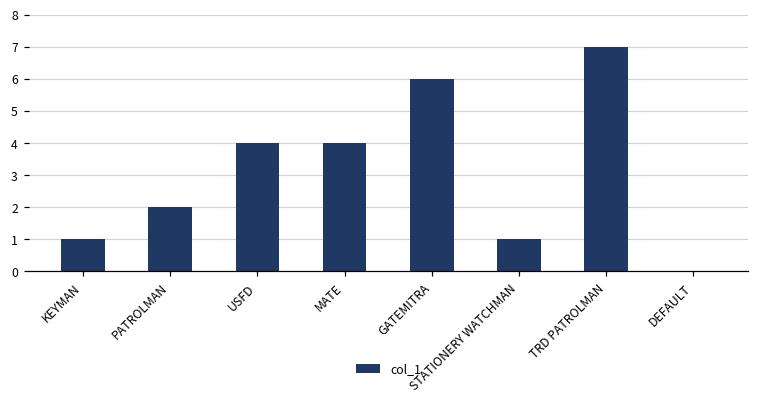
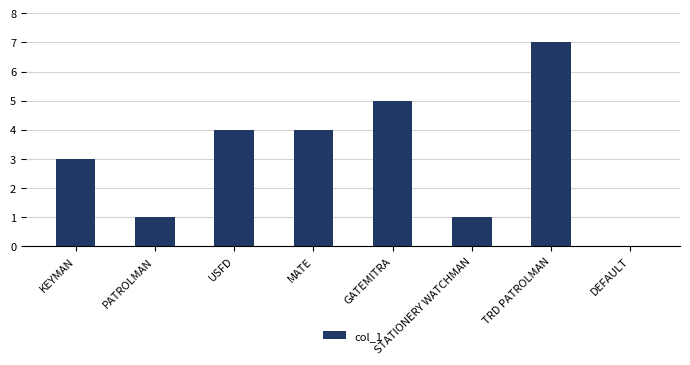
KEYMAN: 1 -> 3
PATROLMAN: 2 -> 1
GATEMITRA: 6 -> 5
